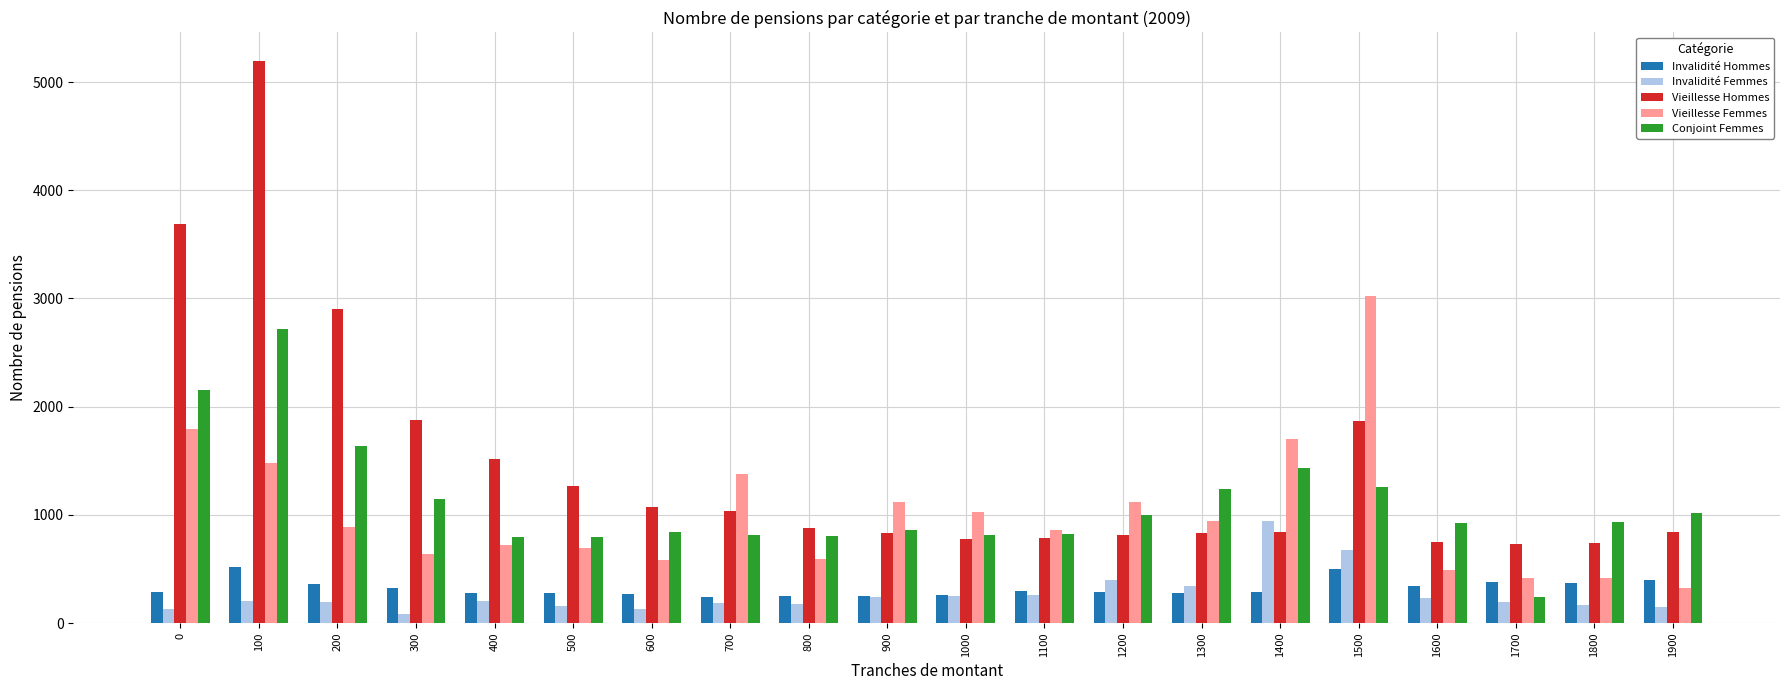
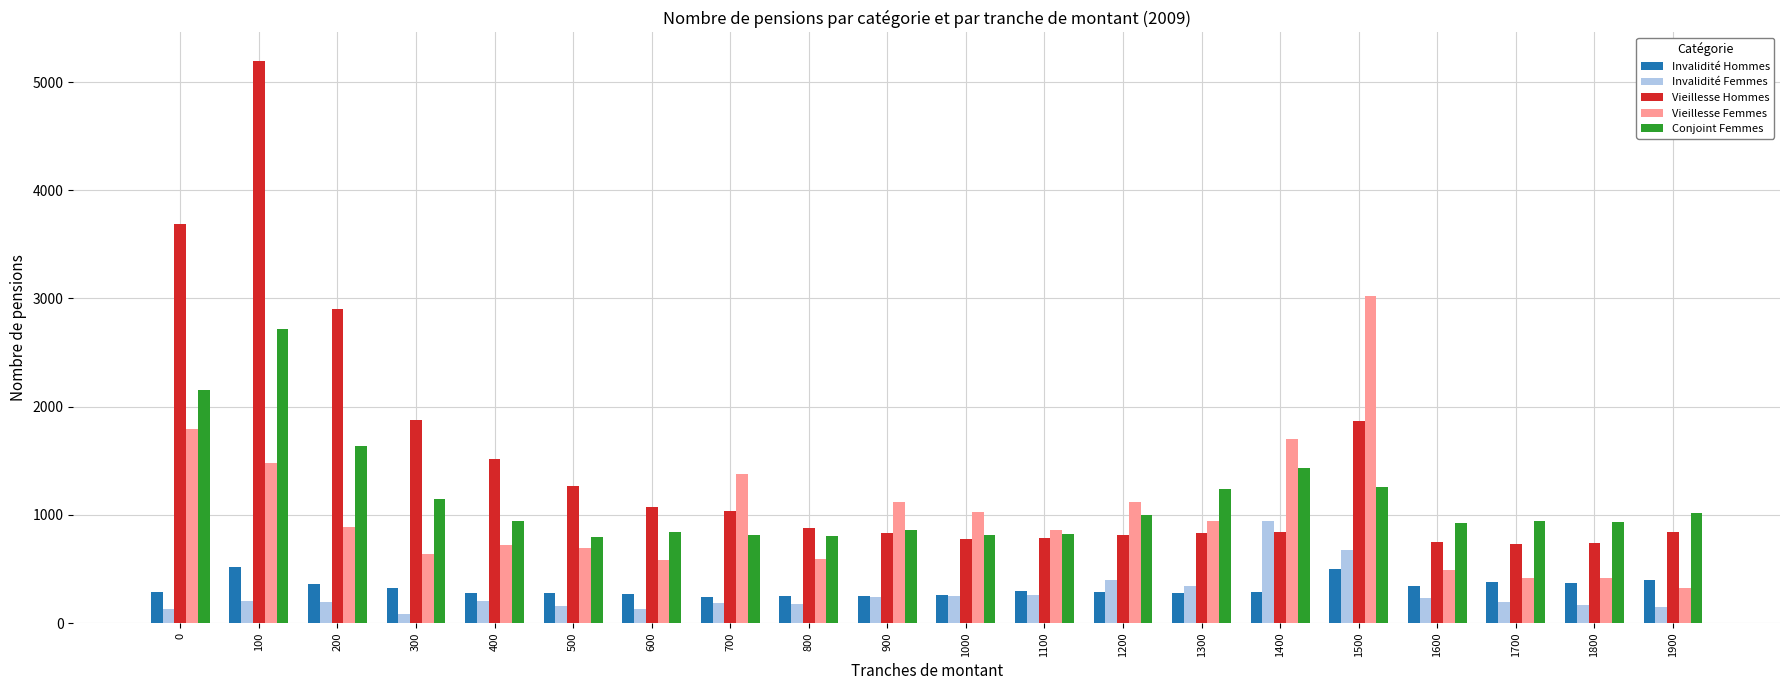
Conjoint Femmes, 400: 800 -> 950
Conjoint Femmes, 1700: 250 -> 940
